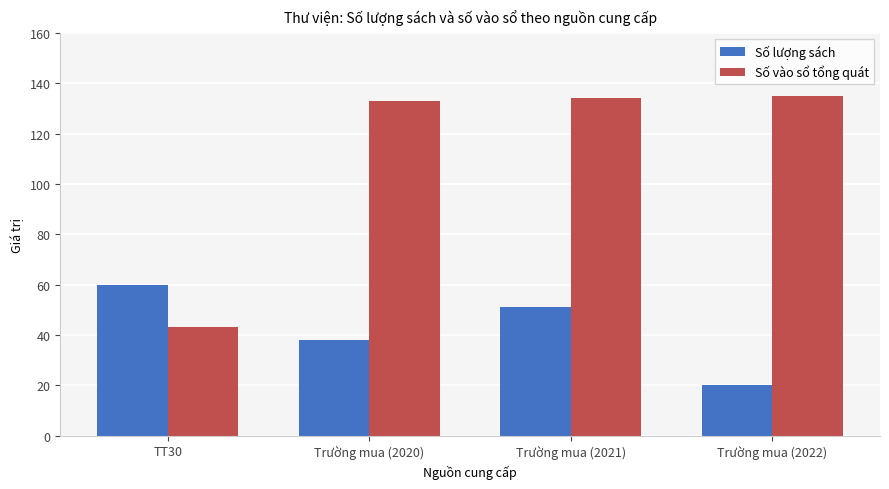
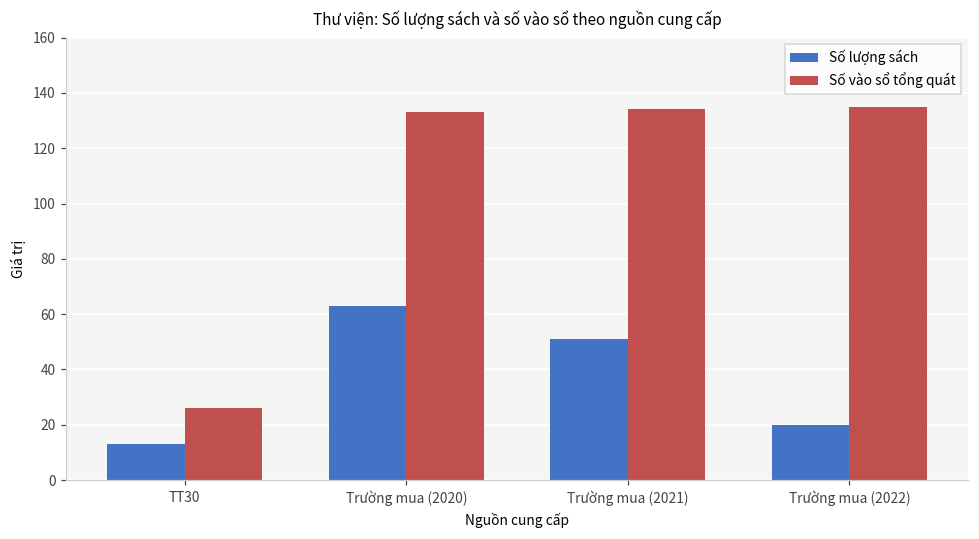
Số lượng sách, TT30: 60 -> 13
Số vào sổ tổng quát, TT30: 43 -> 26
Số lượng sách, Trường mua (2020): 38 -> 63
